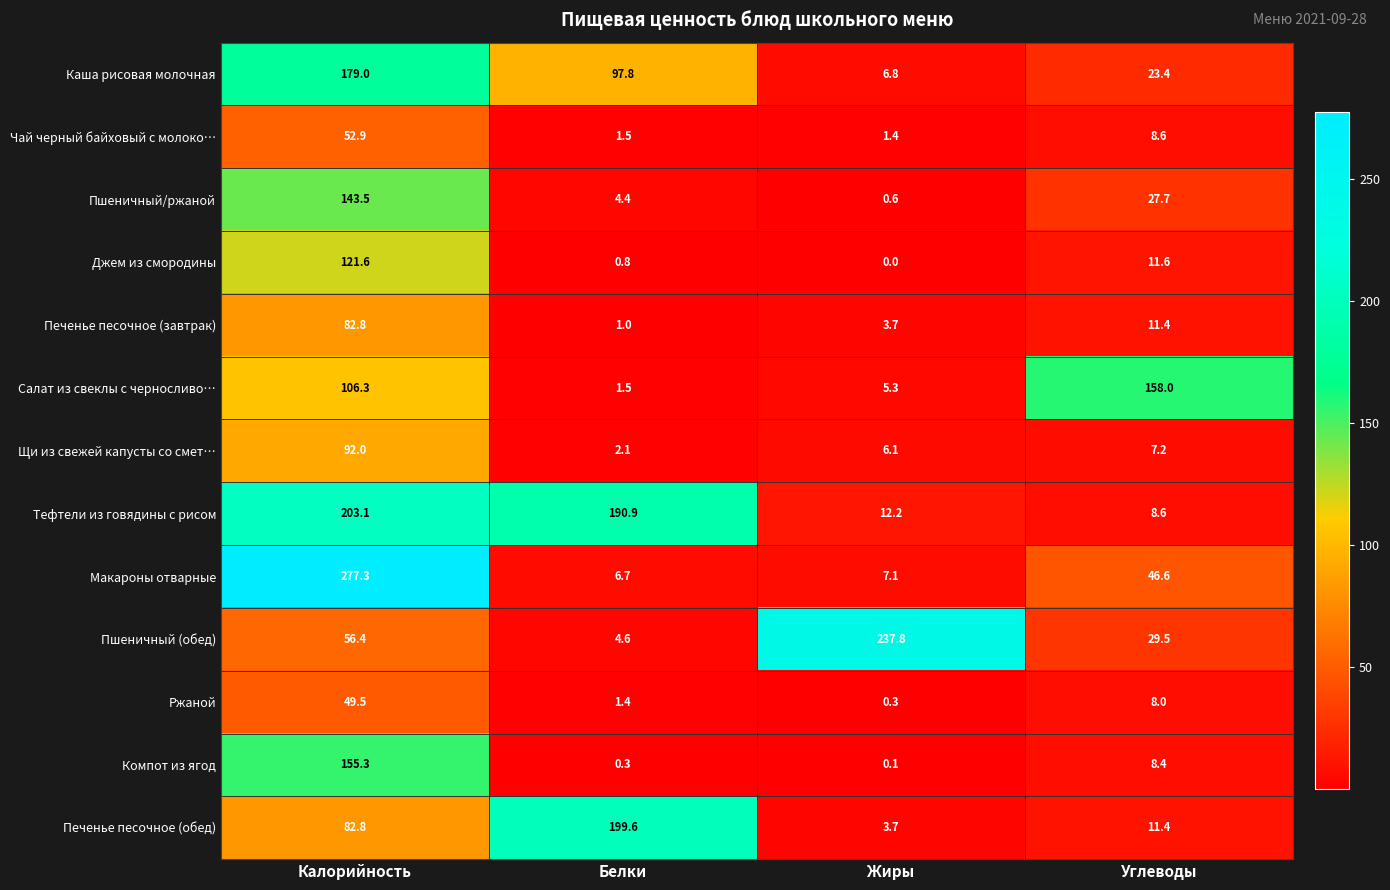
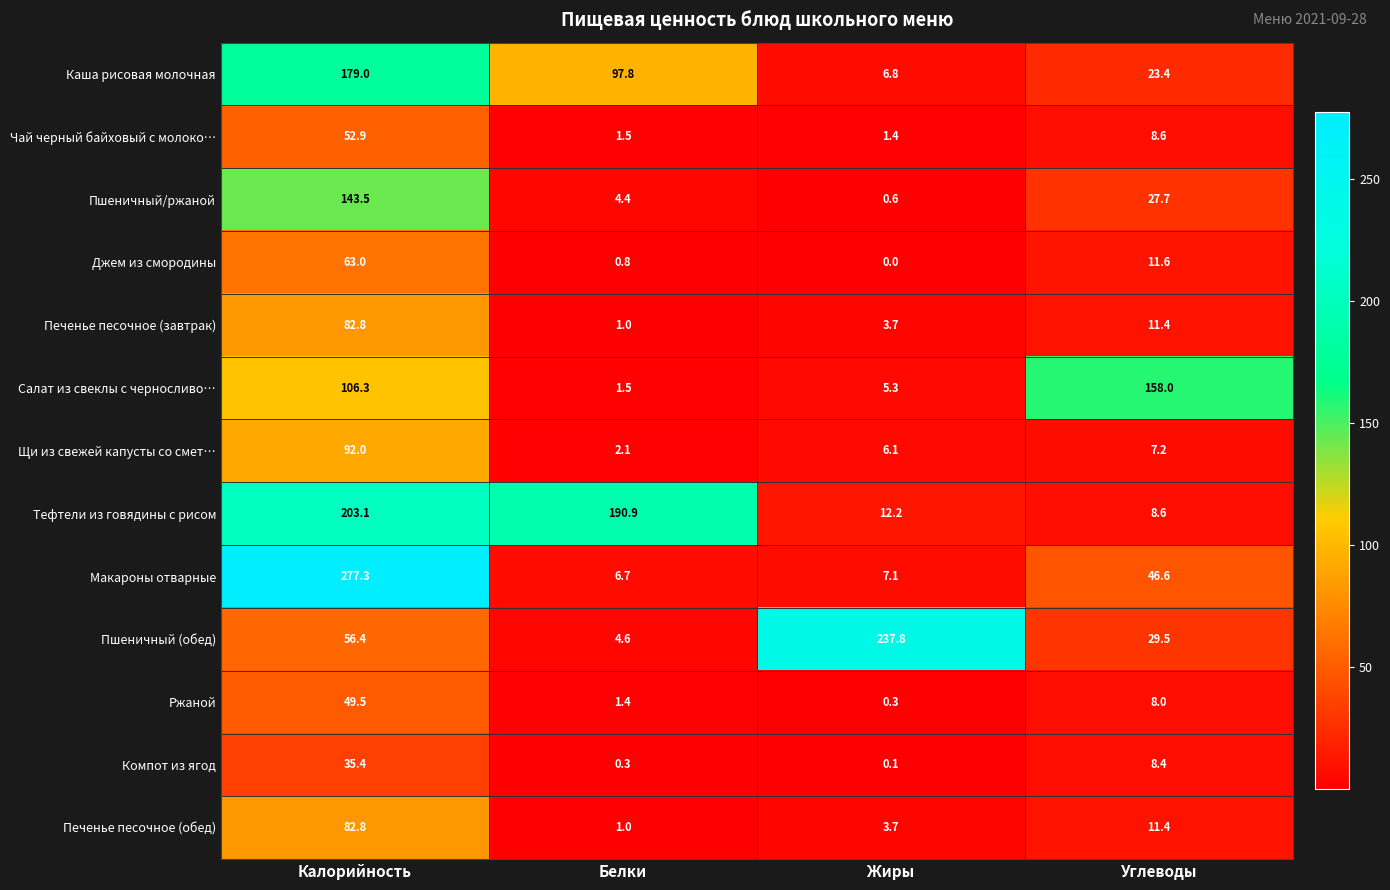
Джем из смородины, Калорийность: 121.6 -> 63.0
Компот из ягод, Калорийность: 155.3 -> 35.4
Печенье песочное (обед), Белки: 199.6 -> 1.0
